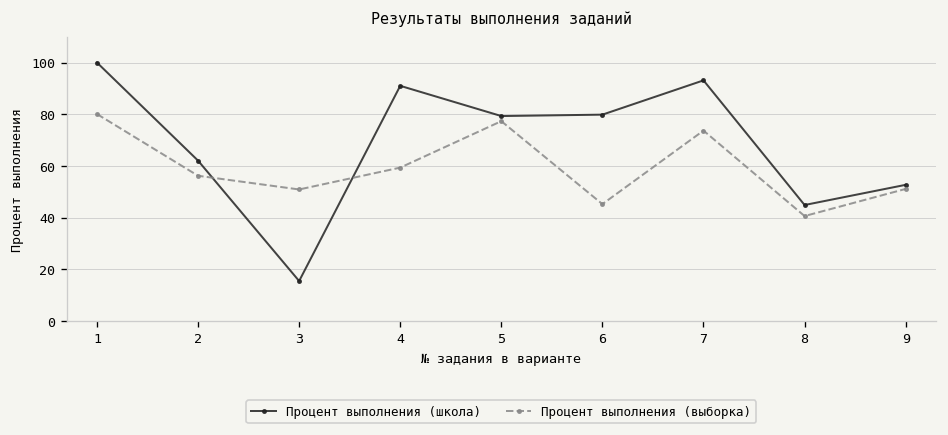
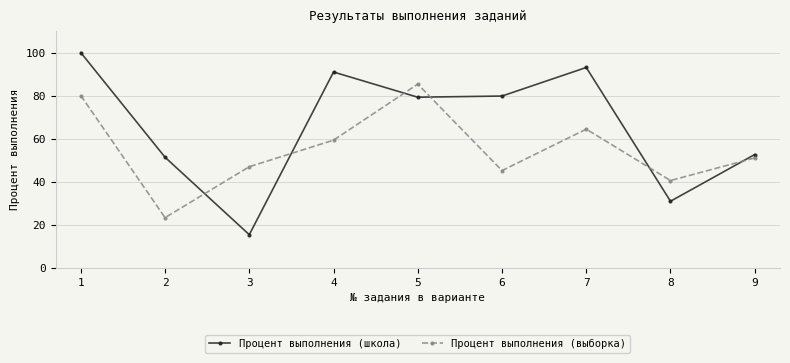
Процент выполнения (школа), 2: 62 -> 51
Процент выполнения (выборка), 2: 56 -> 23
Процент выполнения (выборка), 3: 51 -> 47
Процент выполнения (выборка), 5: 77 -> 85
Процент выполнения (выборка), 7: 74 -> 64
Процент выполнения (школа), 8: 45 -> 31
